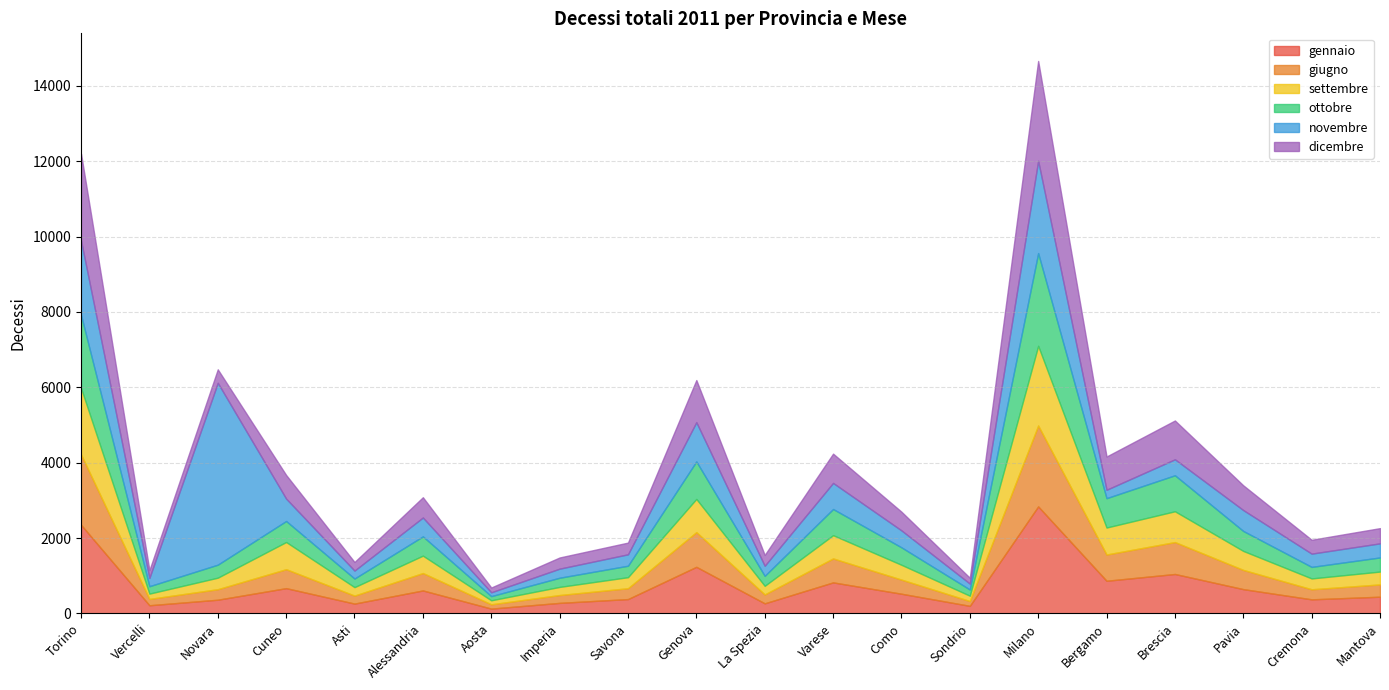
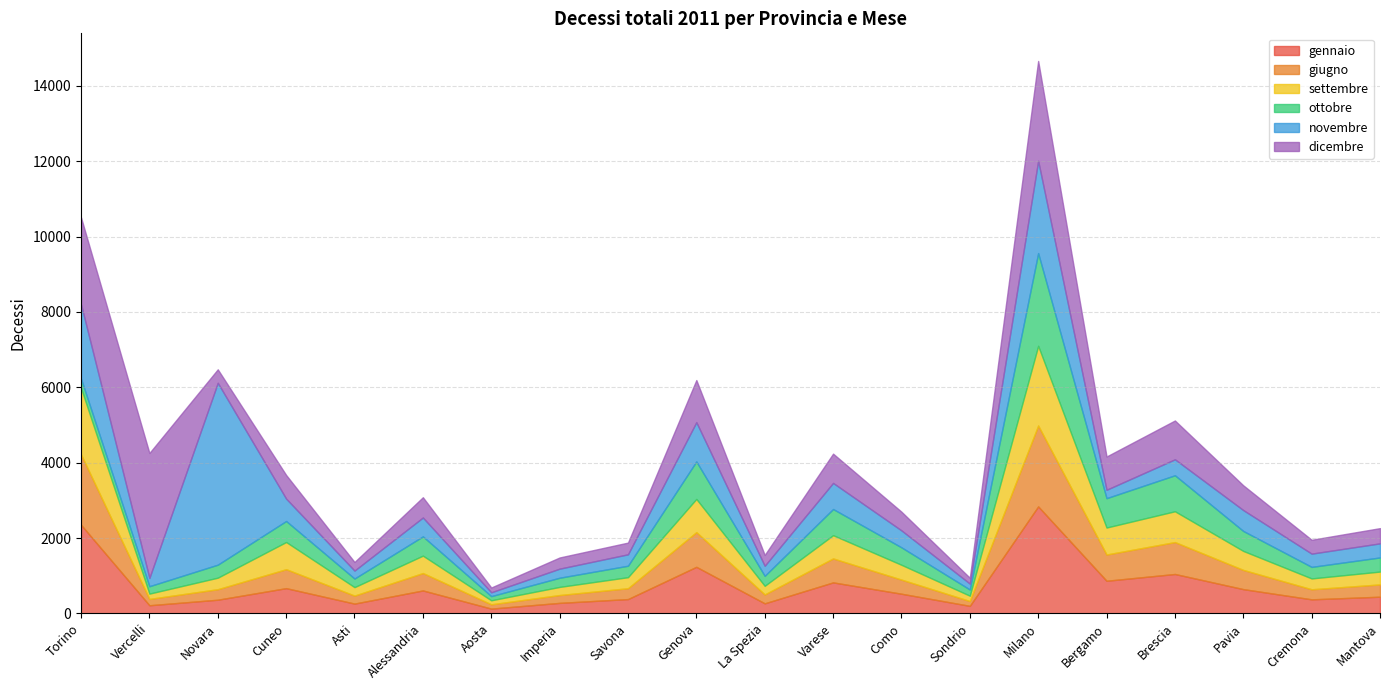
ottobre, Torino: 1900 -> 200
dicembre, Vercelli: 200 -> 3300
